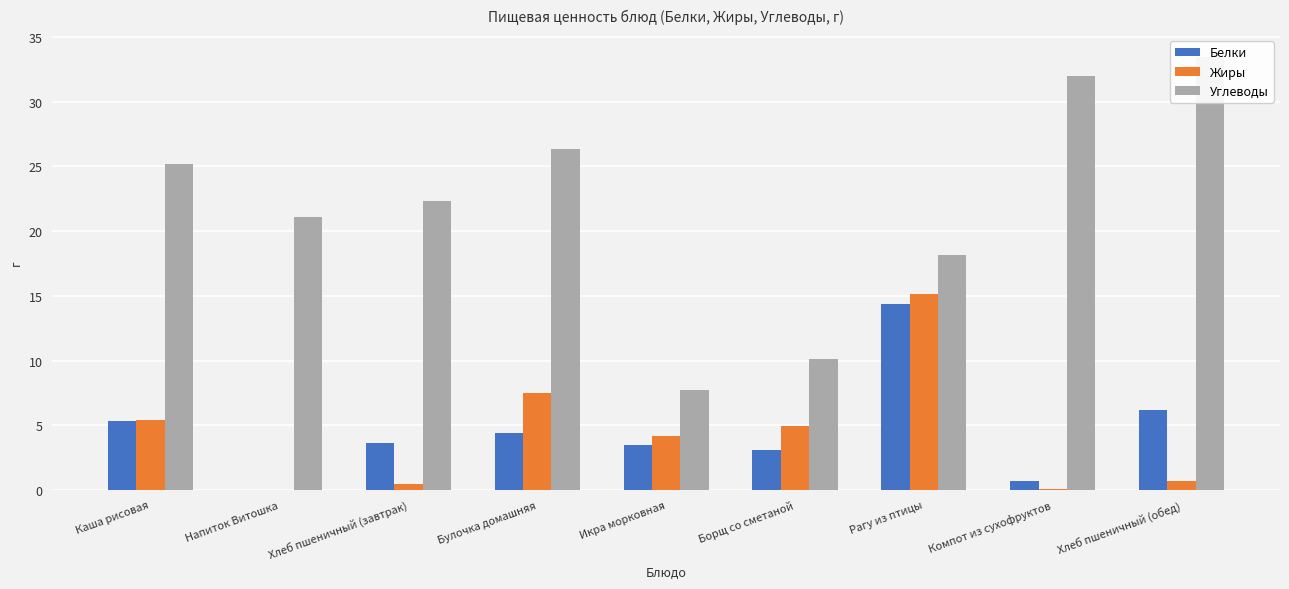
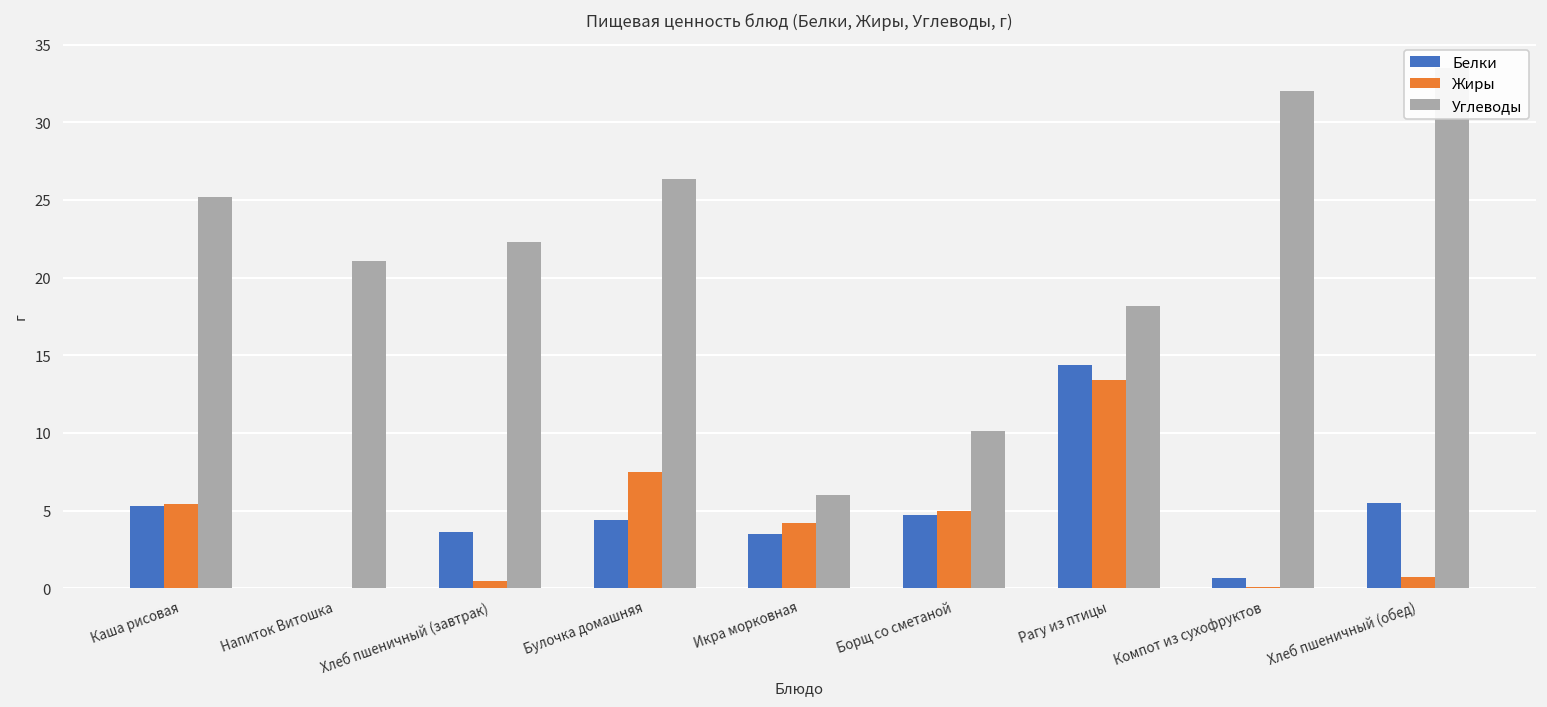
Углеводы, Икра морковная: 7.7 -> 6.0
Белки, Борщ со сметаной: 3.1 -> 4.7
Жиры, Рагу из птицы: 15.2 -> 13.4
Белки, Хлеб пшеничный (обед): 6.2 -> 5.5
